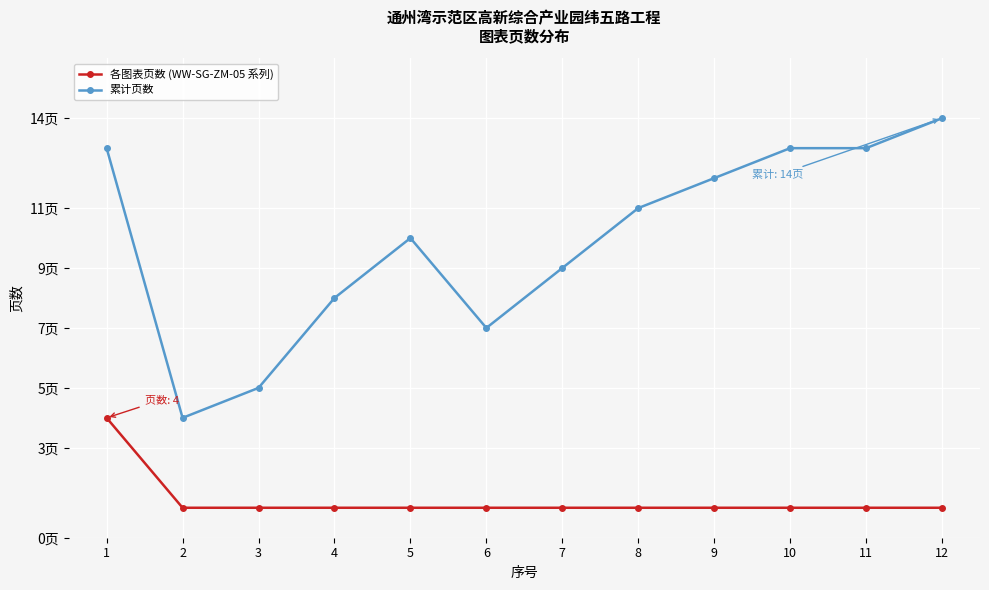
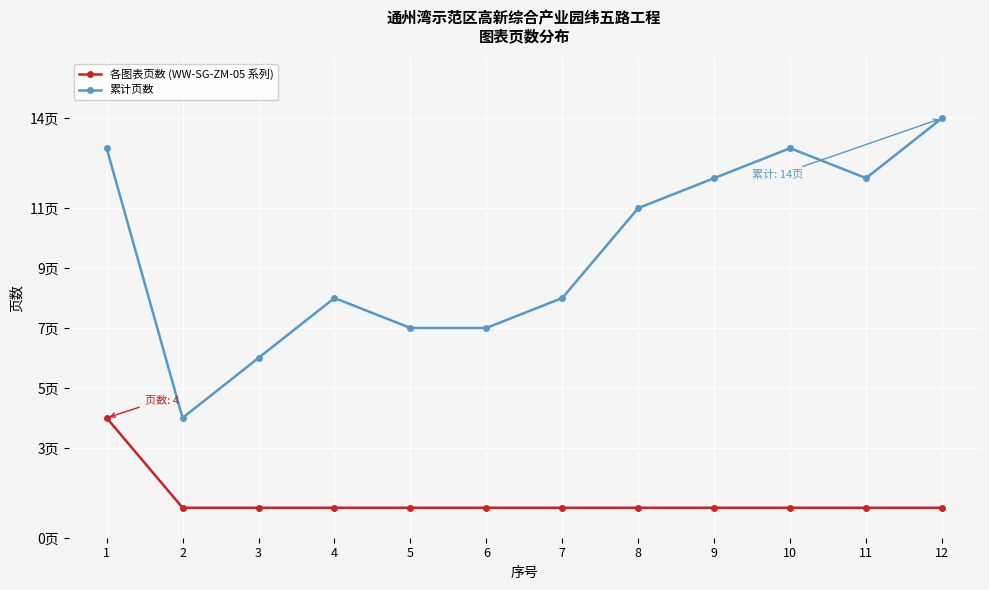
累计页数, 3: 5页 -> 6页
累计页数, 5: 10页 -> 7页
累计页数, 7: 9页 -> 8页
累计页数, 11: 13页 -> 12页
